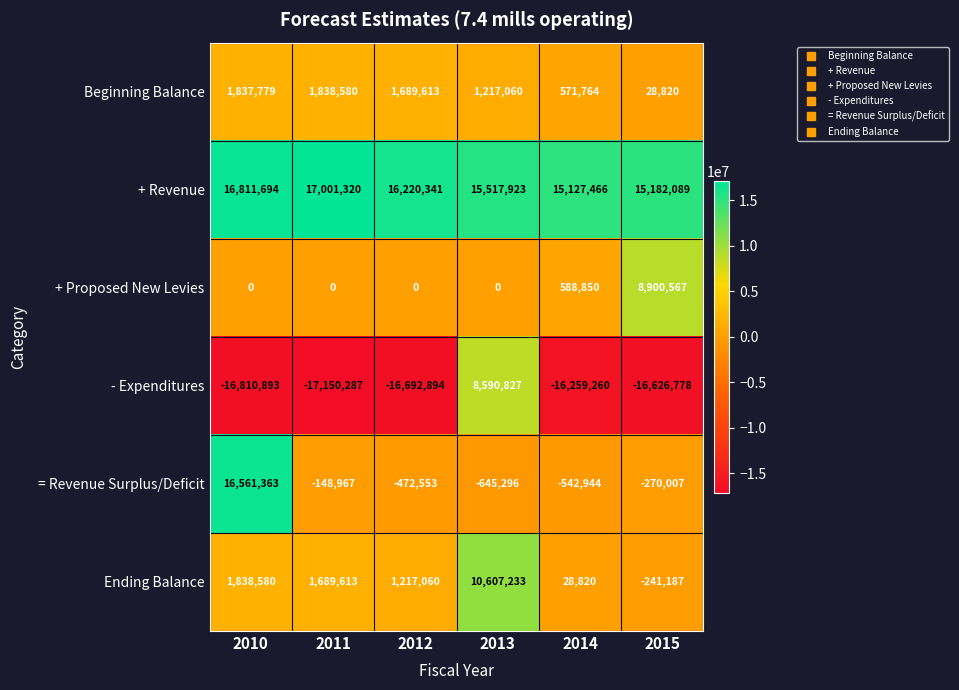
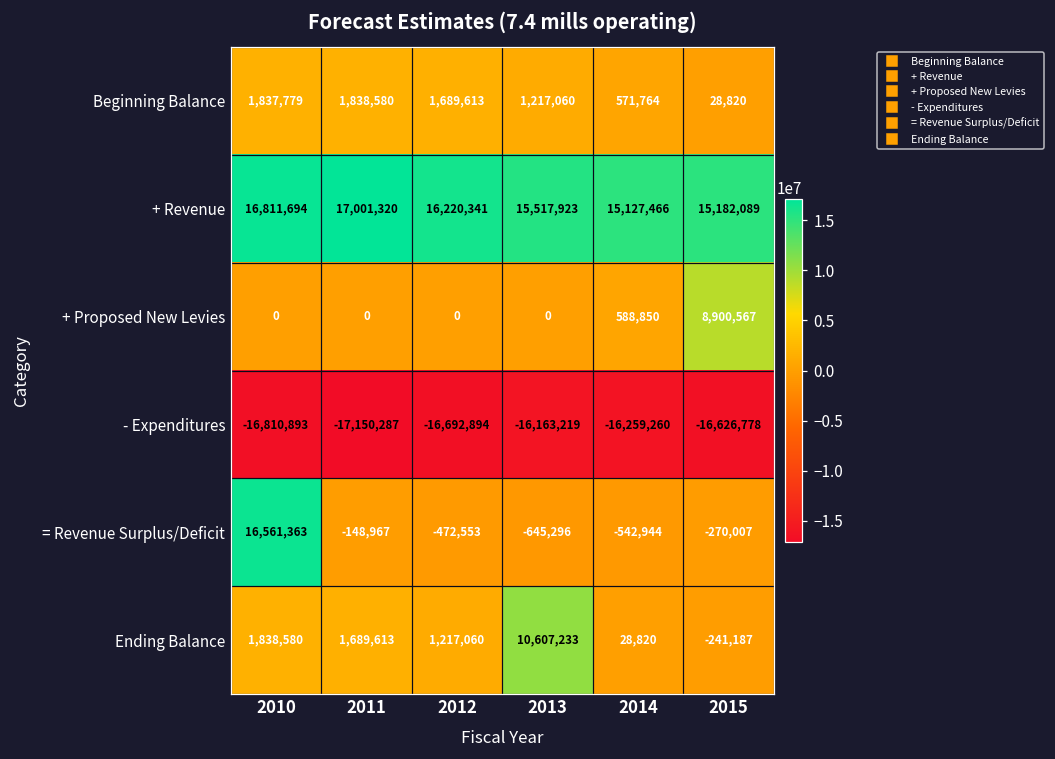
- Expenditures, 2013: 8,590,827 -> -16,163,219
